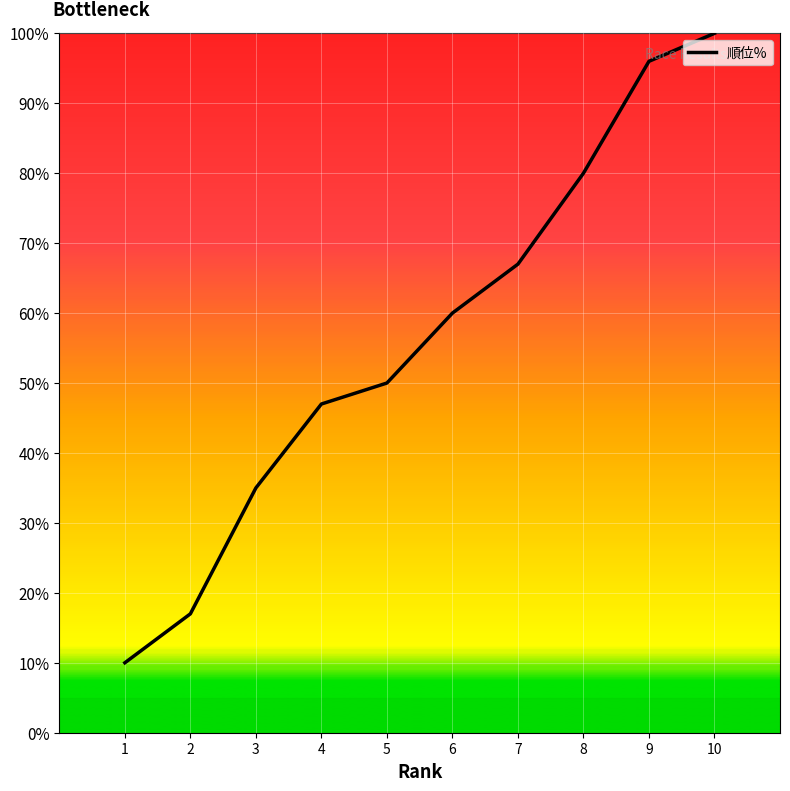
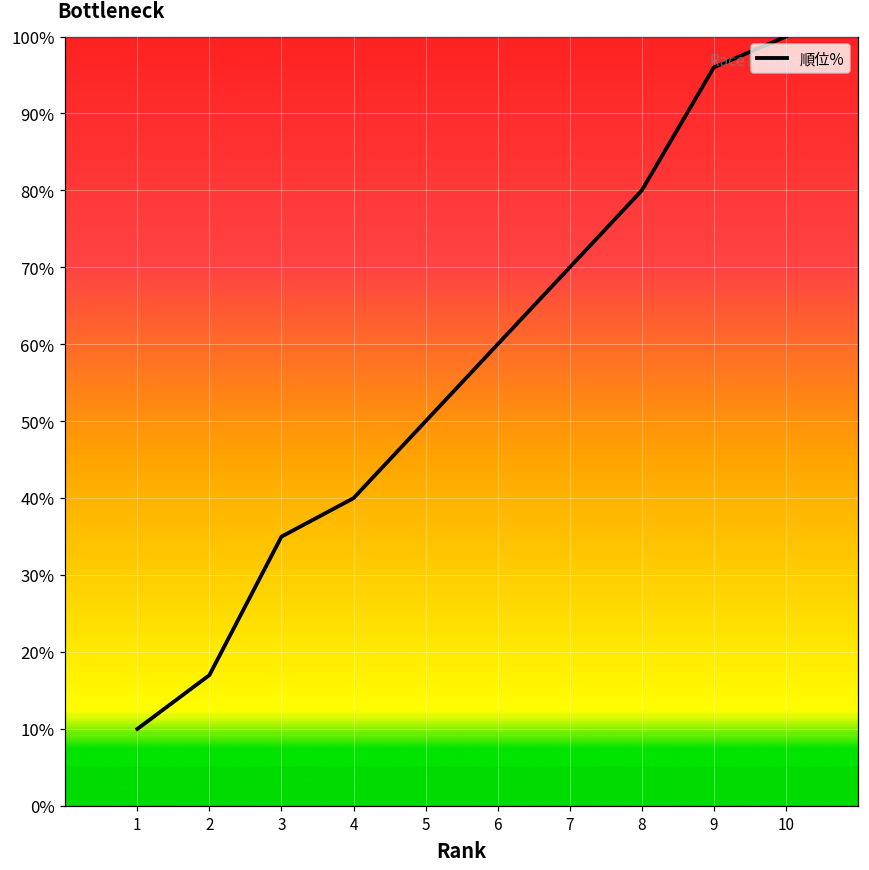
4: 47% -> 40%
7: 67% -> 70%
